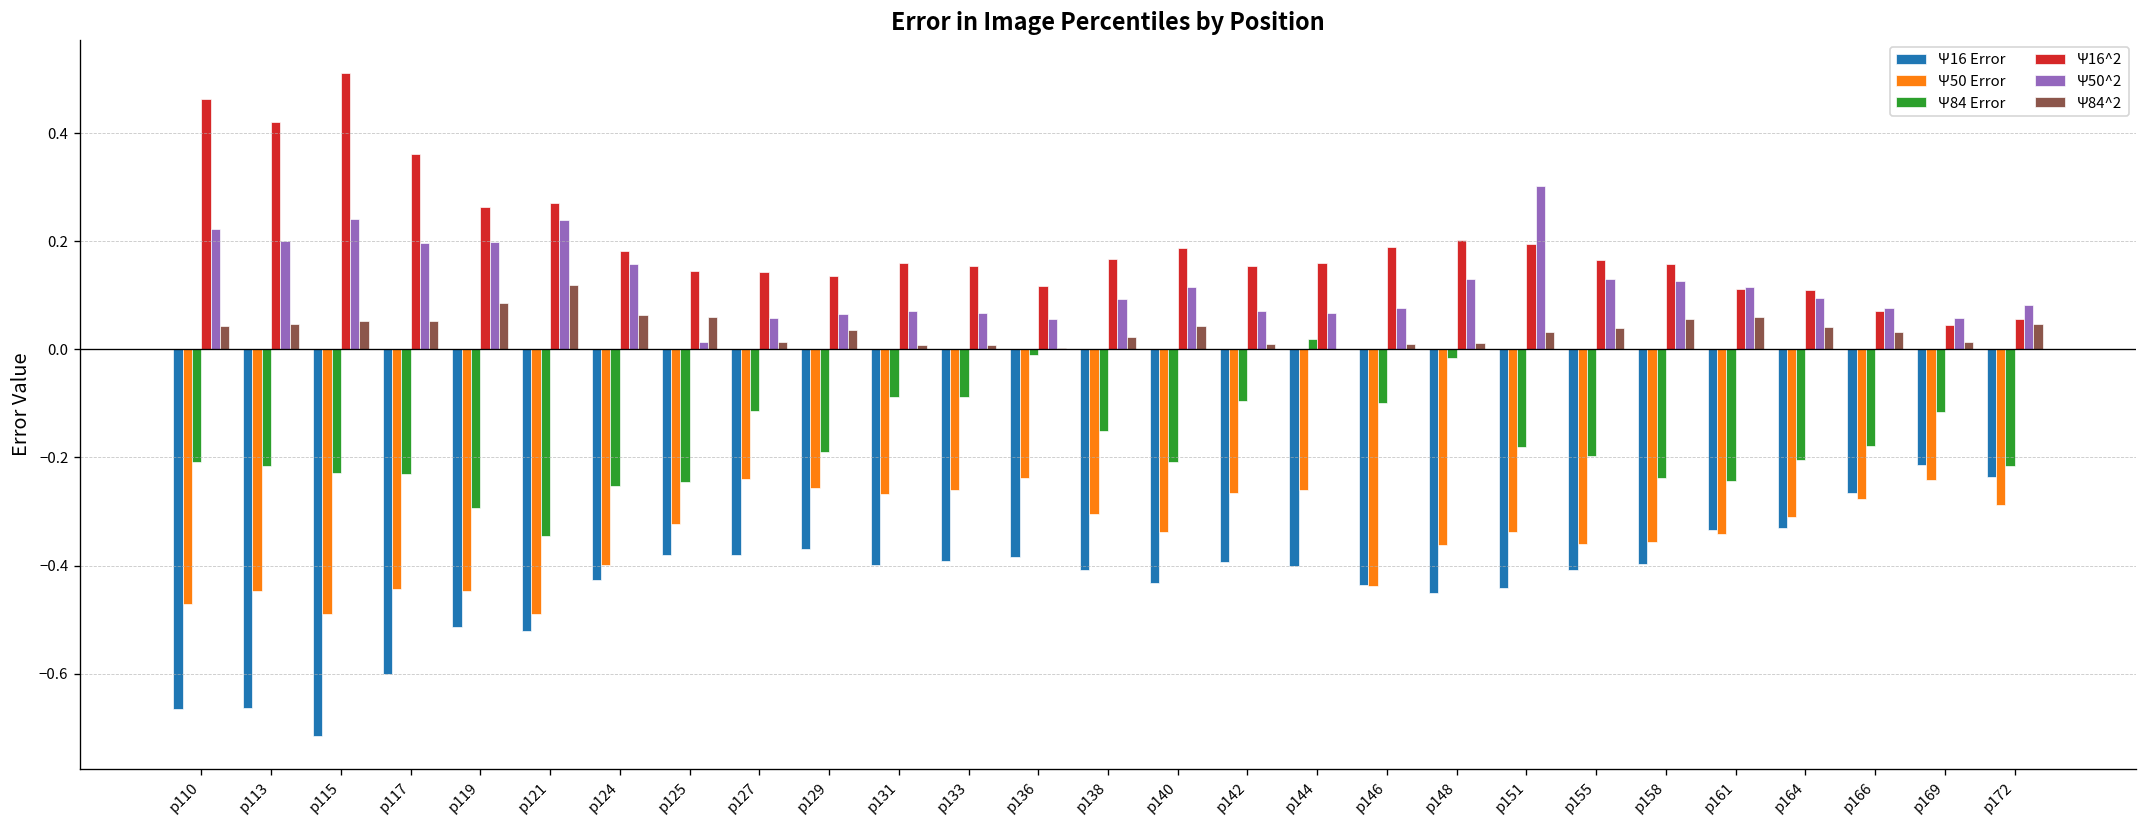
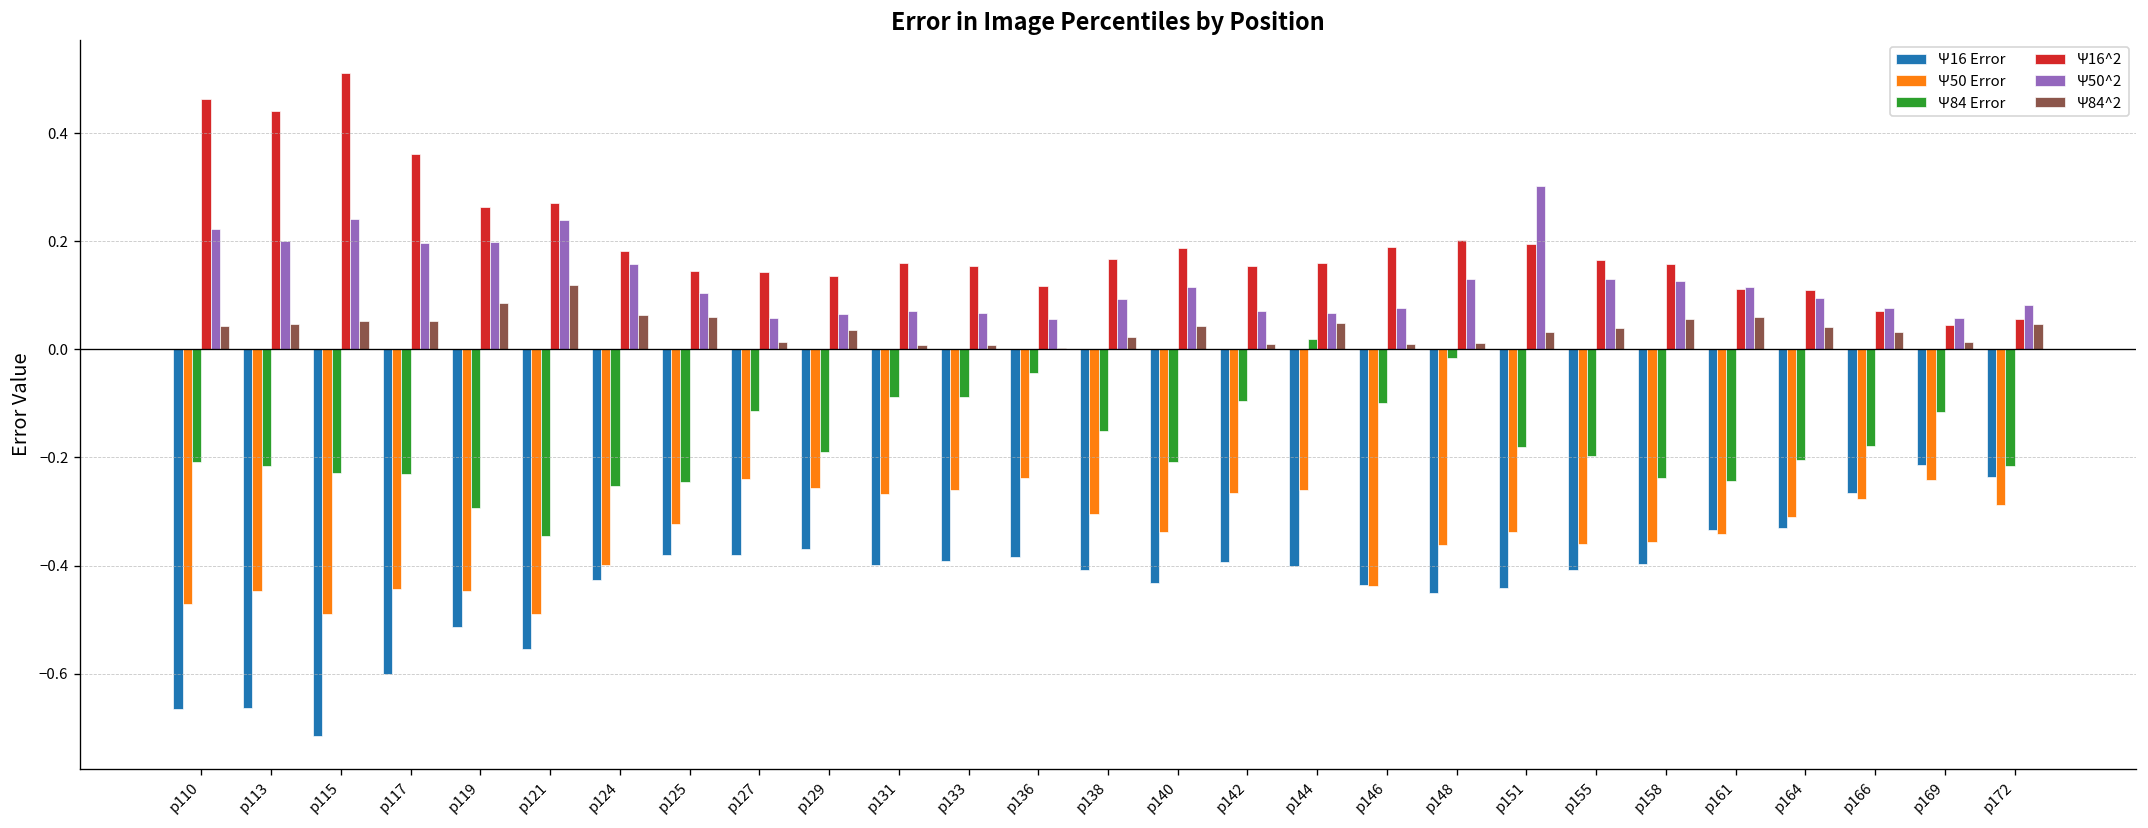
Ψ16^2, p113: 0.42 -> 0.44
Ψ16 Error, p121: -0.52 -> -0.55
Ψ50^2, p125: 0.01 -> 0.10
Ψ84 Error, p136: -0.01 -> -0.04
Ψ84^2, p144: 0.00 -> 0.05
